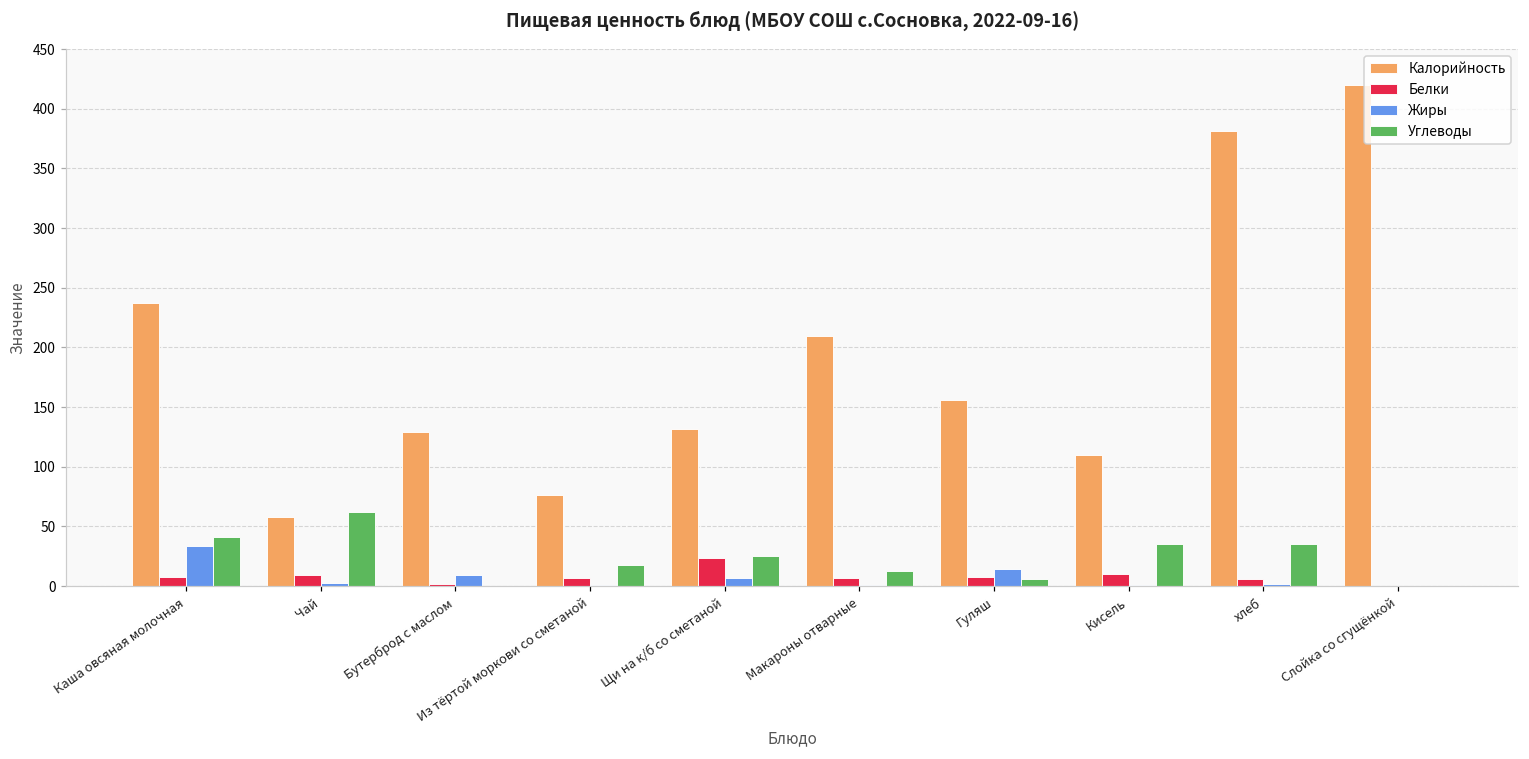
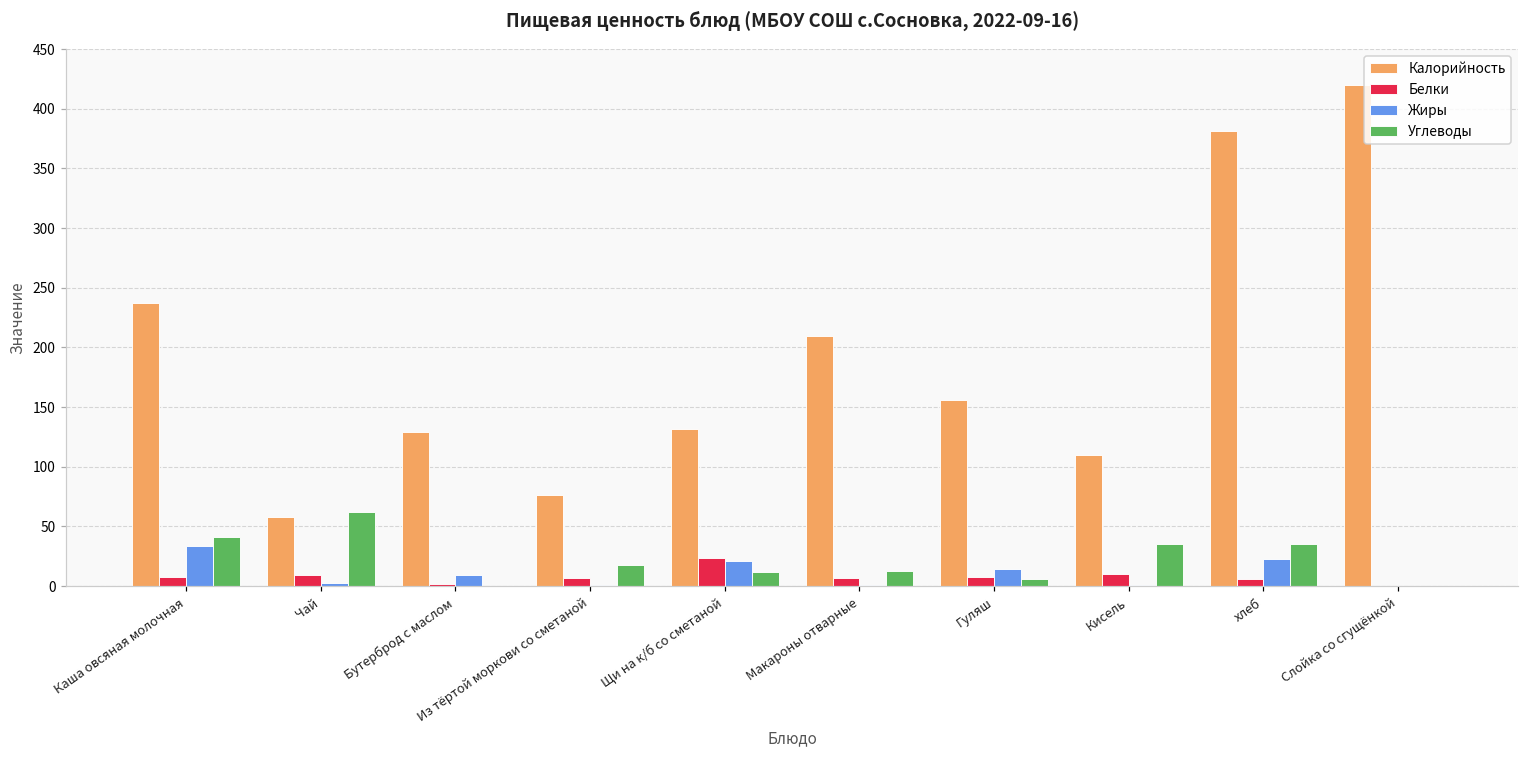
Жиры, Щи на к/б со сметаной: 7 -> 21
Углеводы, Щи на к/б со сметаной: 25 -> 12
Жиры, хлеб: 2 -> 23
